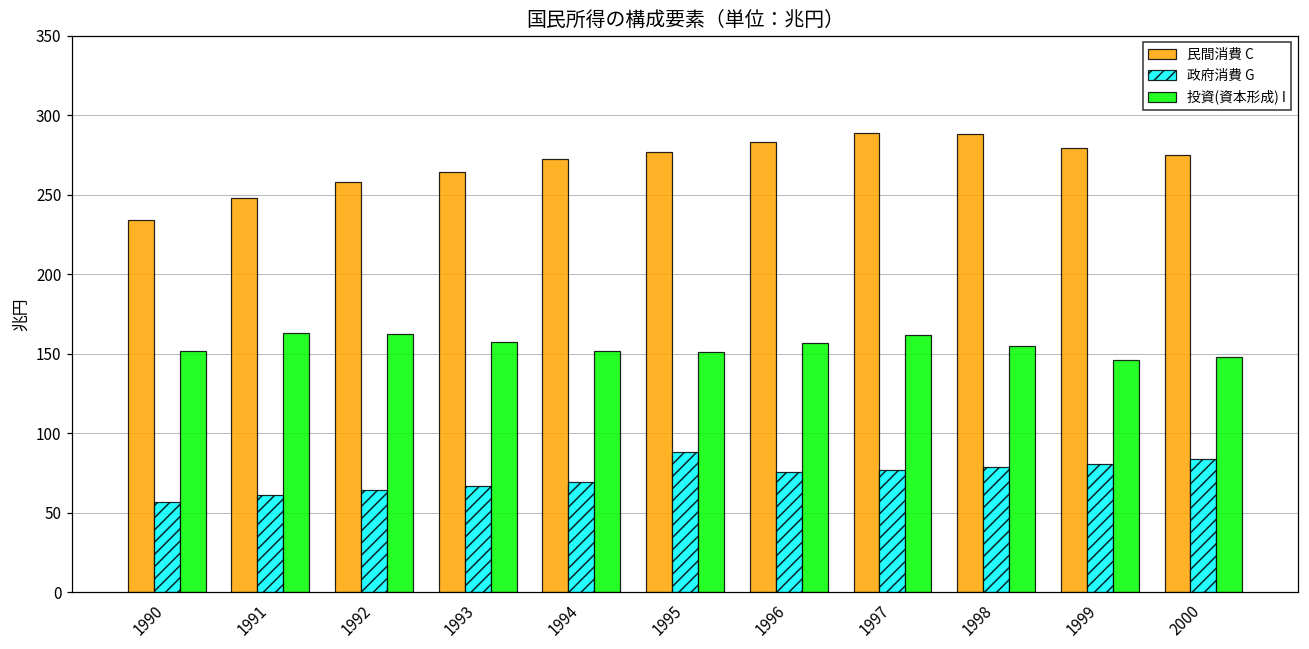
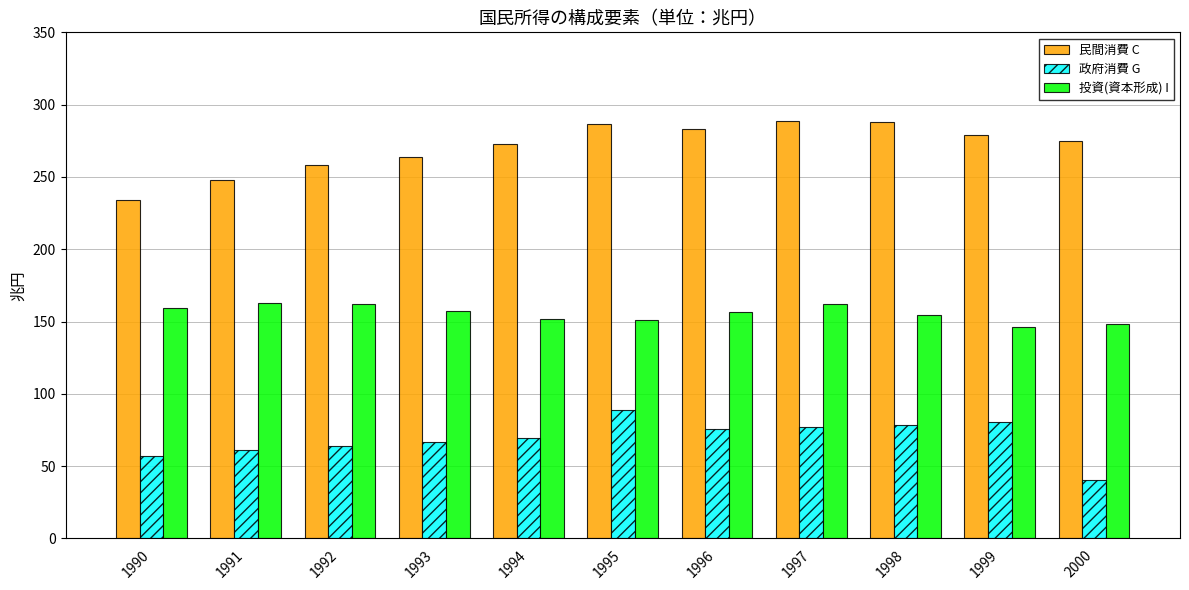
投資(資本形成) I, 1990: 152 -> 160
民間消費 C, 1995: 277 -> 286
政府消費 G, 2000: 84 -> 40
